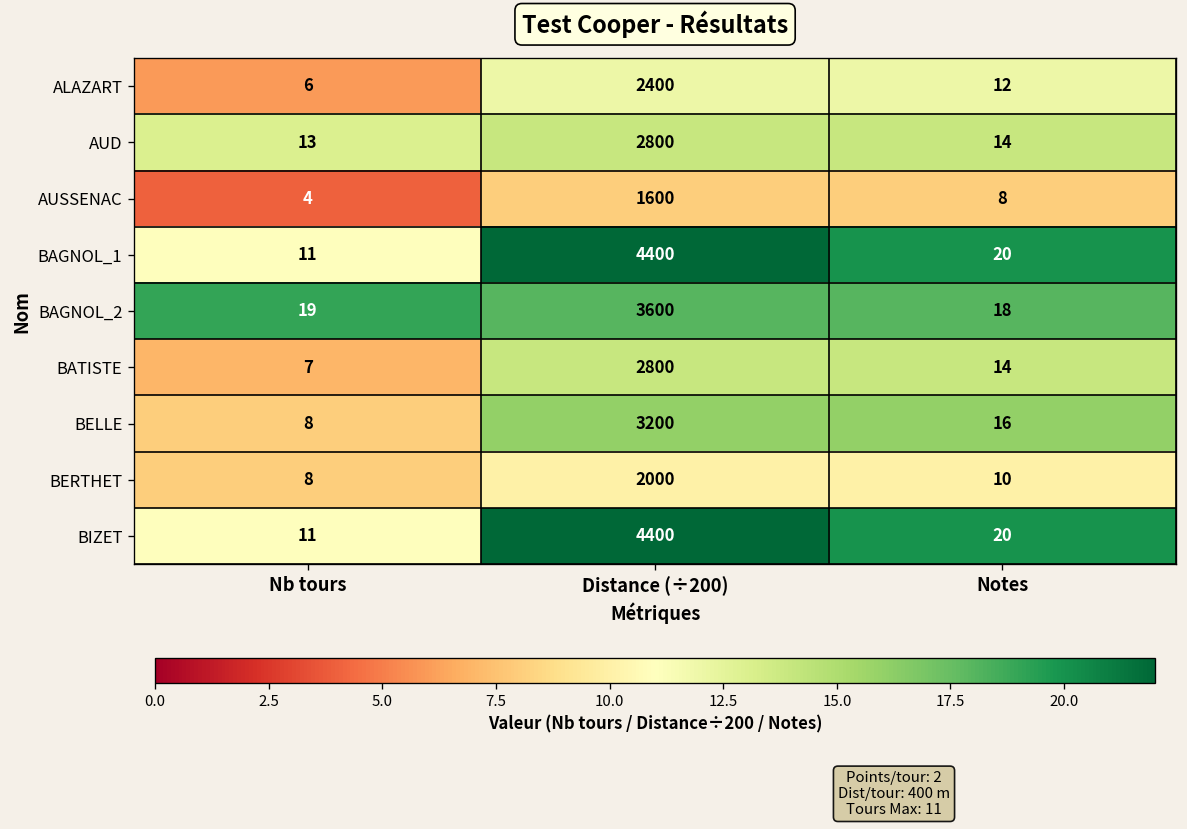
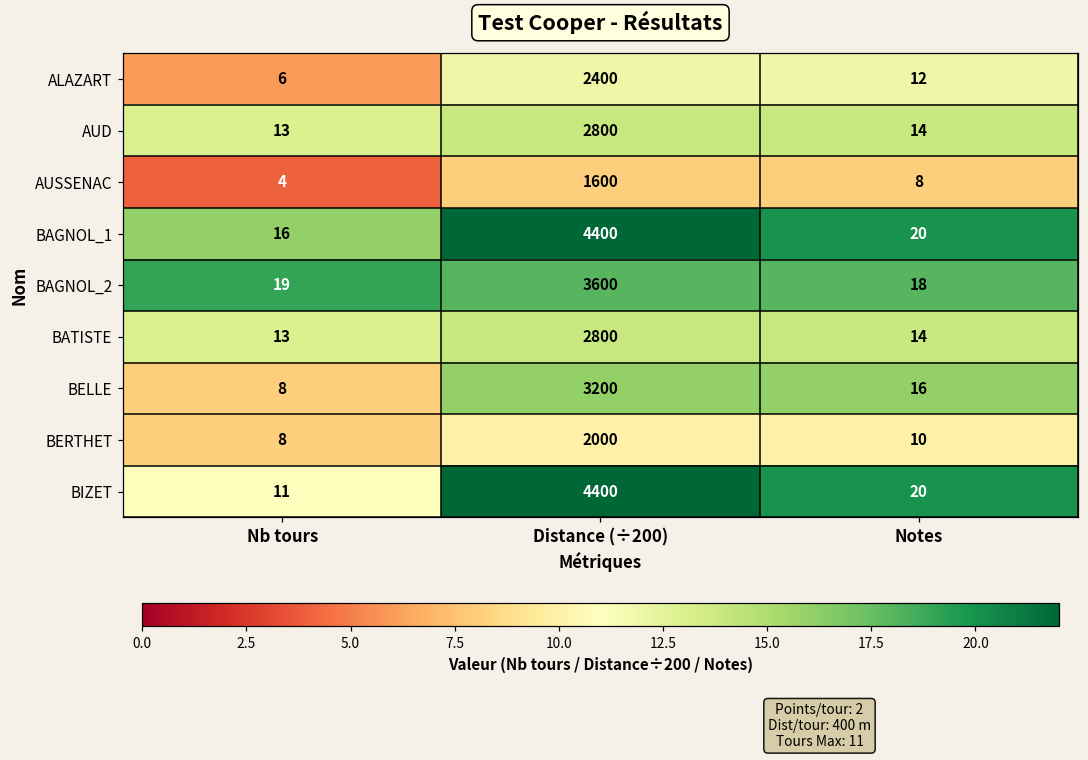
BAGNOL_1, Nb tours: 11 -> 16
BATISTE, Nb tours: 7 -> 13
